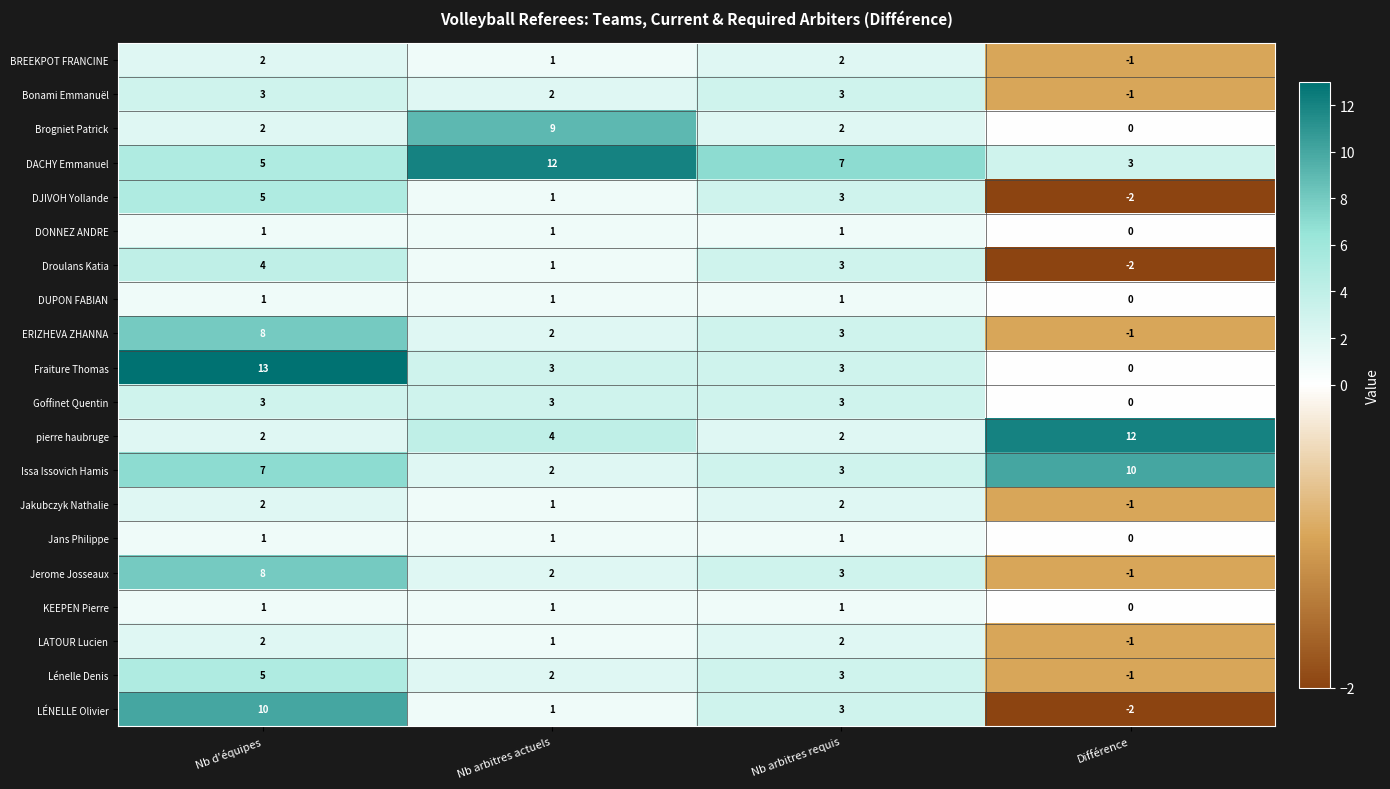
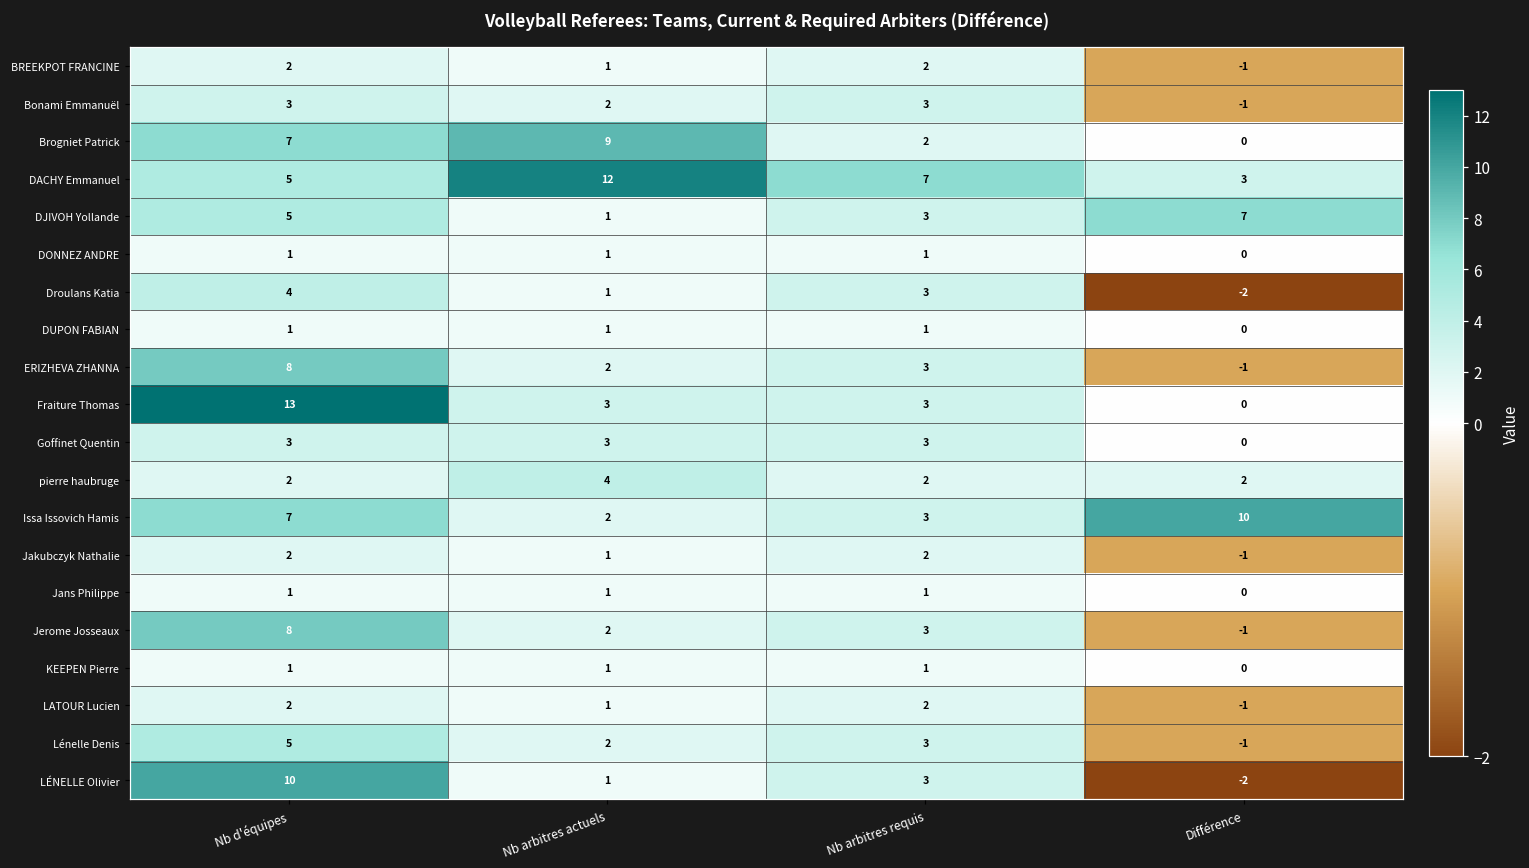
Brogniet Patrick, Nb d'équipes: 2 -> 7
DJIVOH Yollande, Différence: -2 -> 7
pierre haubruge, Différence: 12 -> 2
